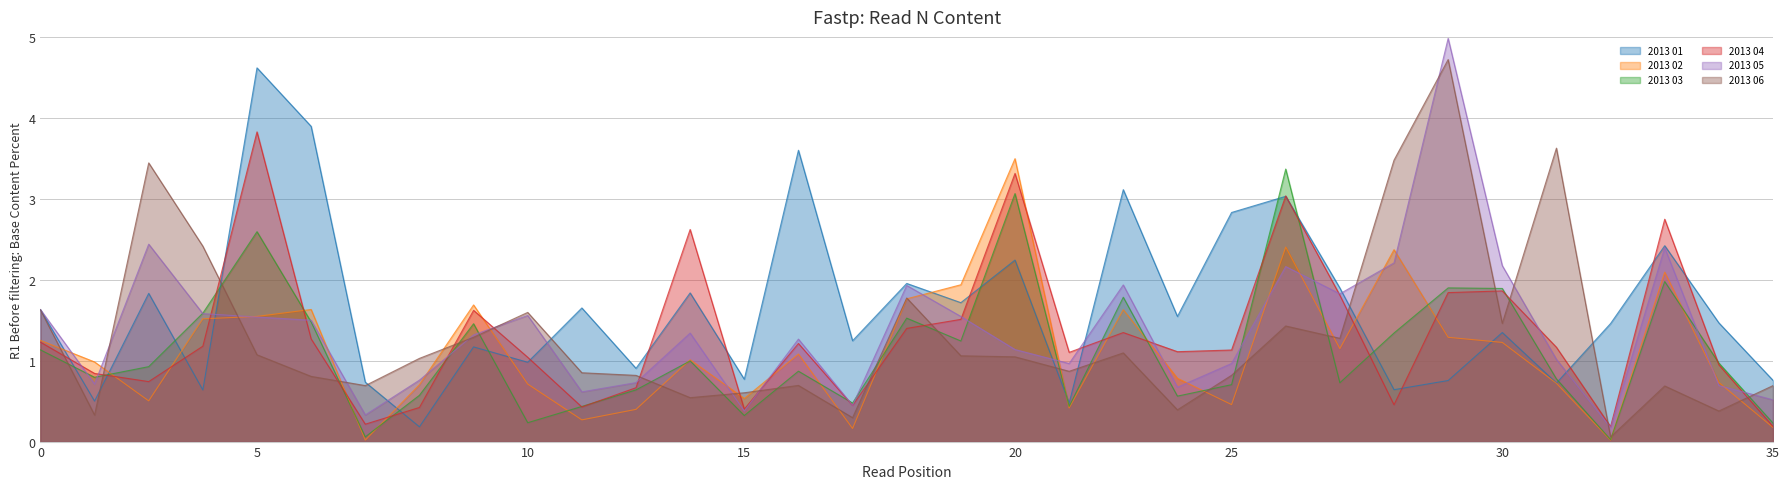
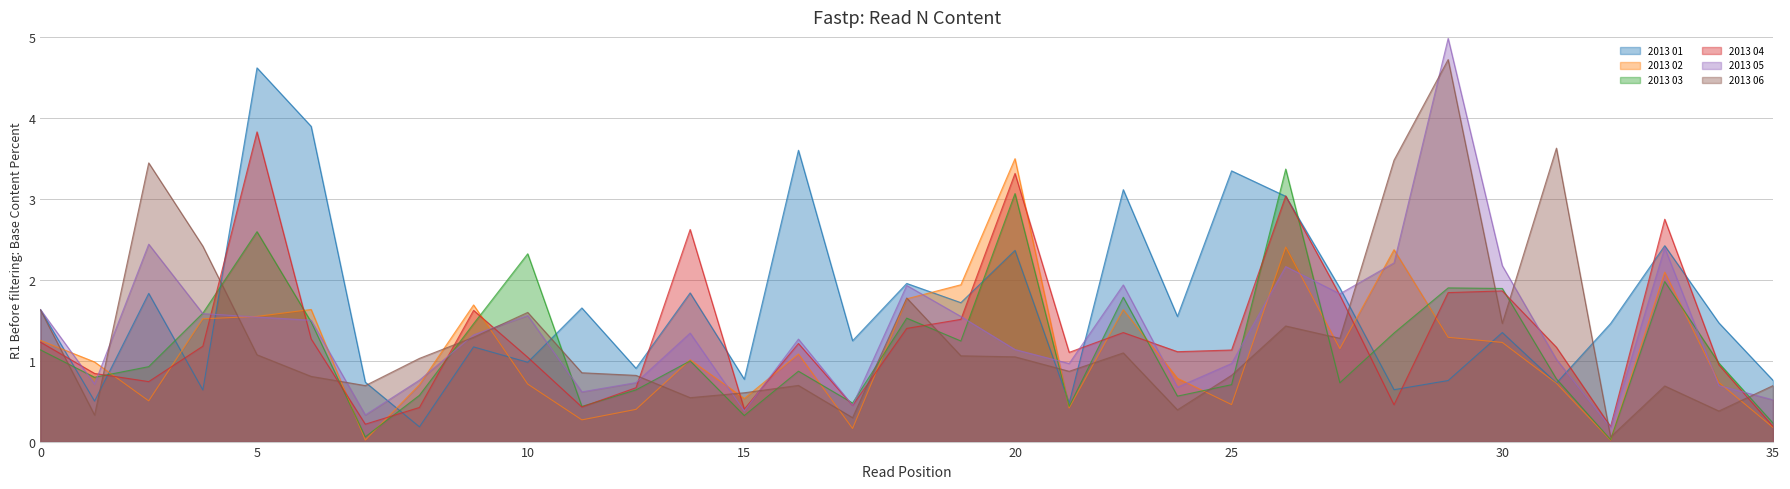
2013 03, 10: 0.2 -> 2.3
2013 01, 20: 2.2 -> 2.4
2013 01, 25: 2.8 -> 3.3
